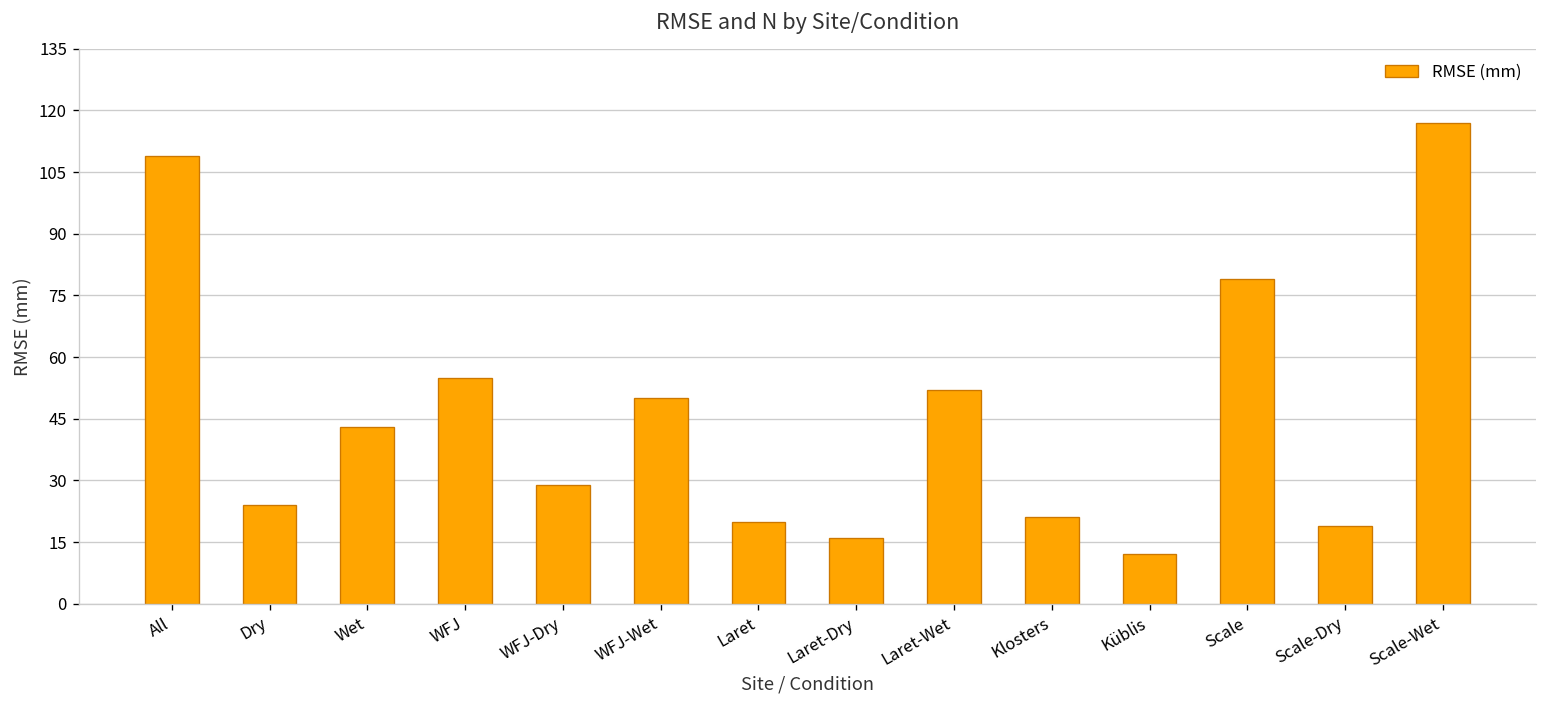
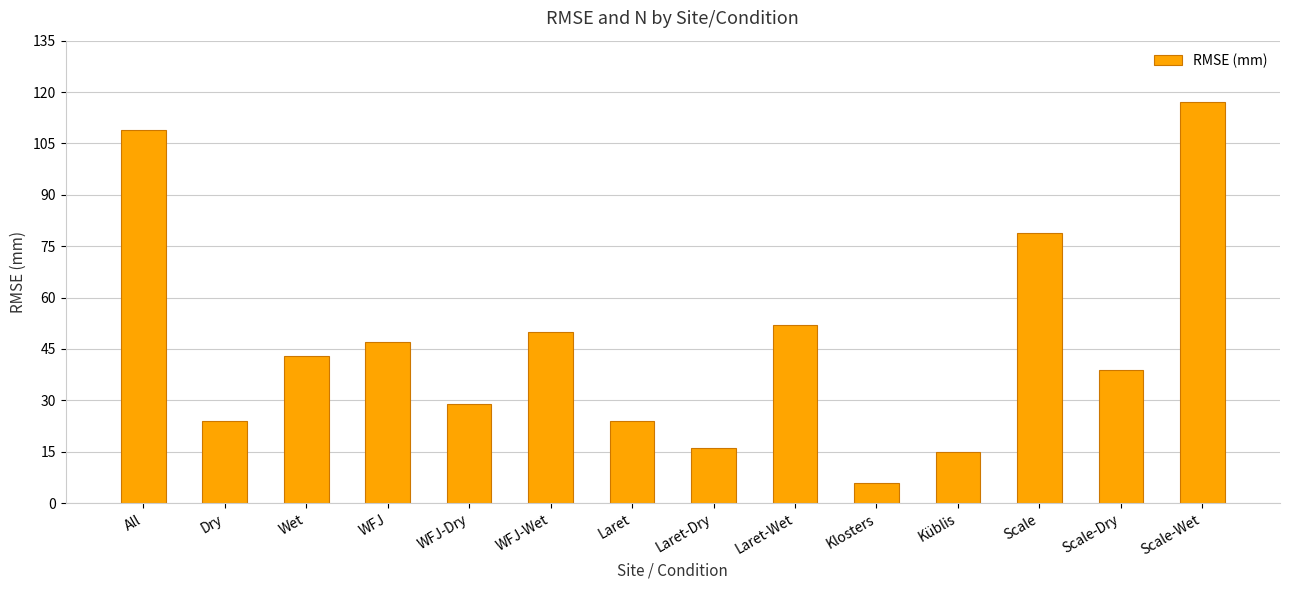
WFJ: 55 -> 47
Laret: 20 -> 24
Klosters: 21 -> 6
Küblis: 12 -> 15
Scale-Dry: 19 -> 39
